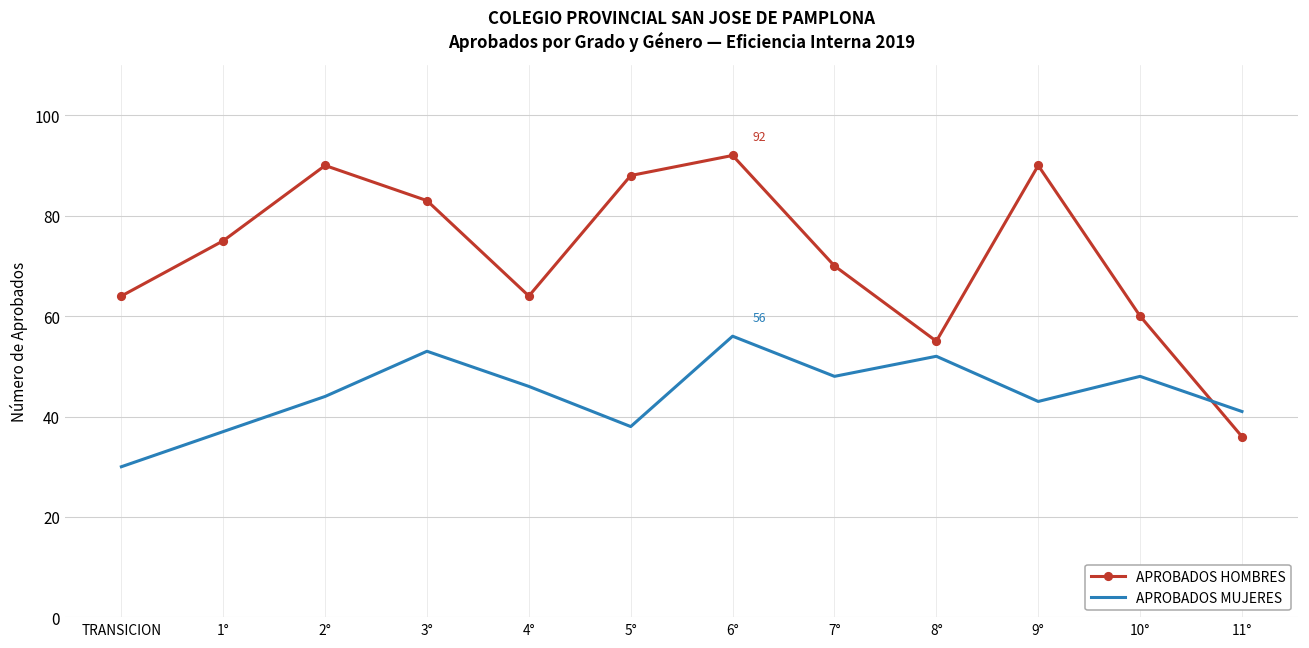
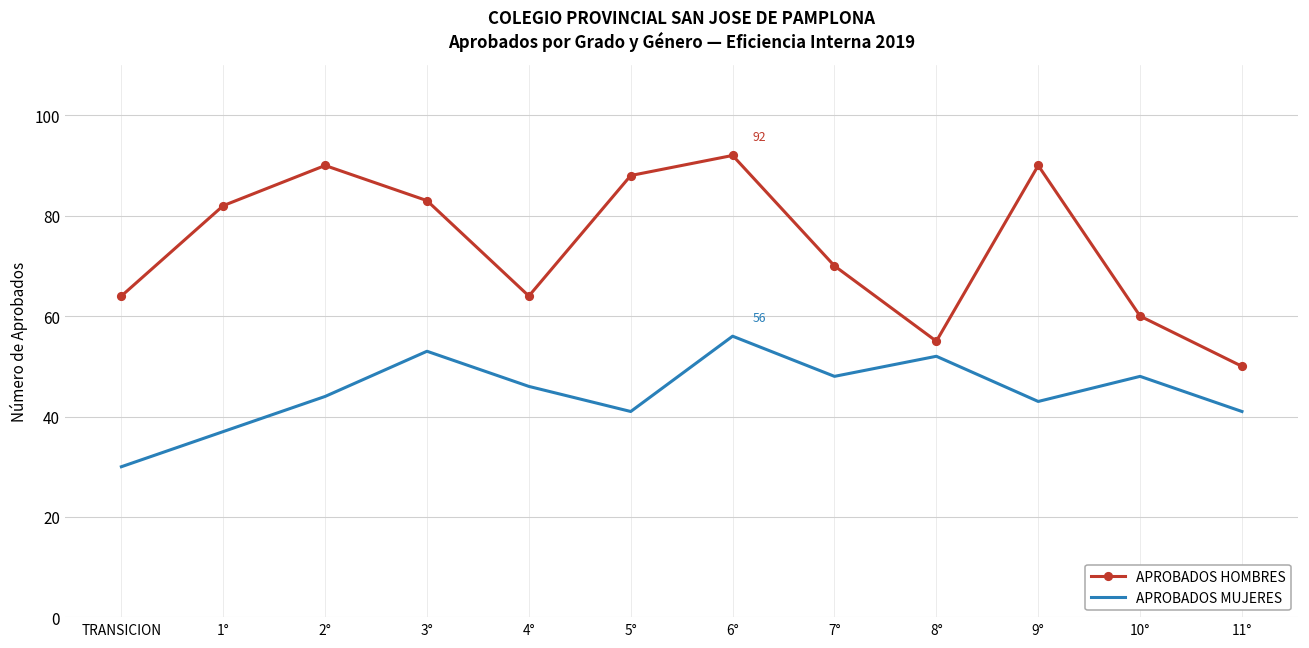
APROBADOS HOMBRES, 1°: 75 -> 82
APROBADOS MUJERES, 5°: 38 -> 41
APROBADOS HOMBRES, 11°: 36 -> 50
